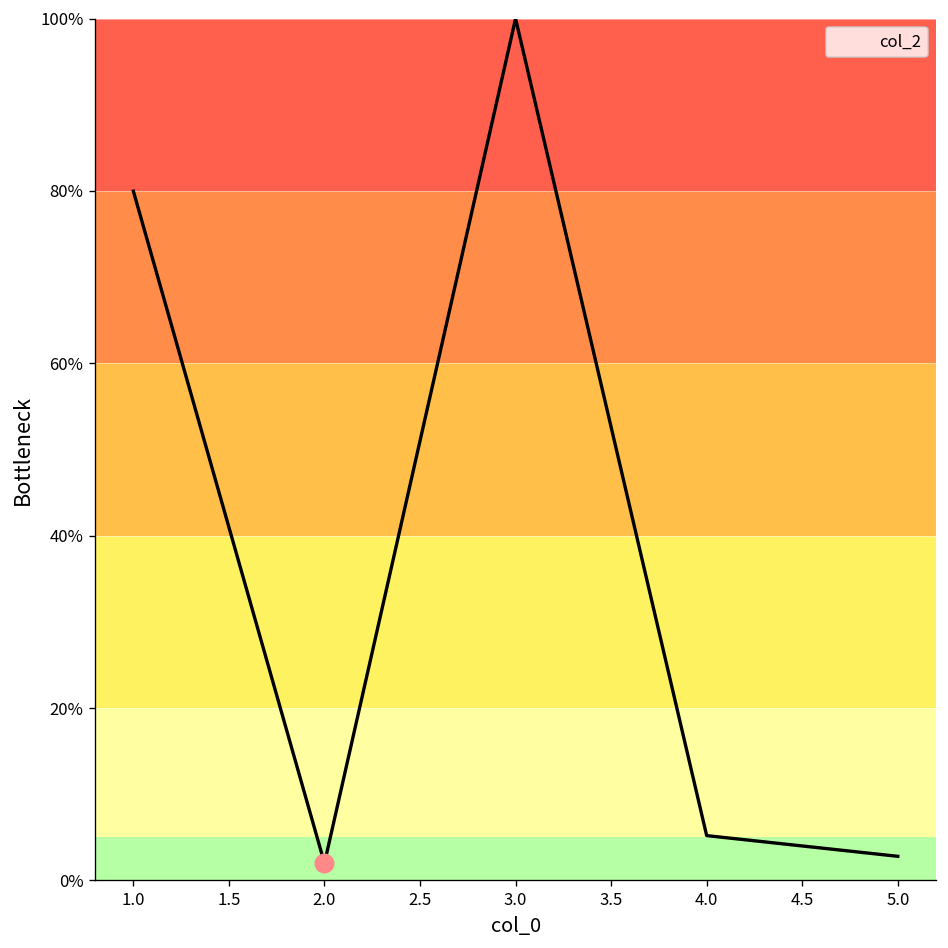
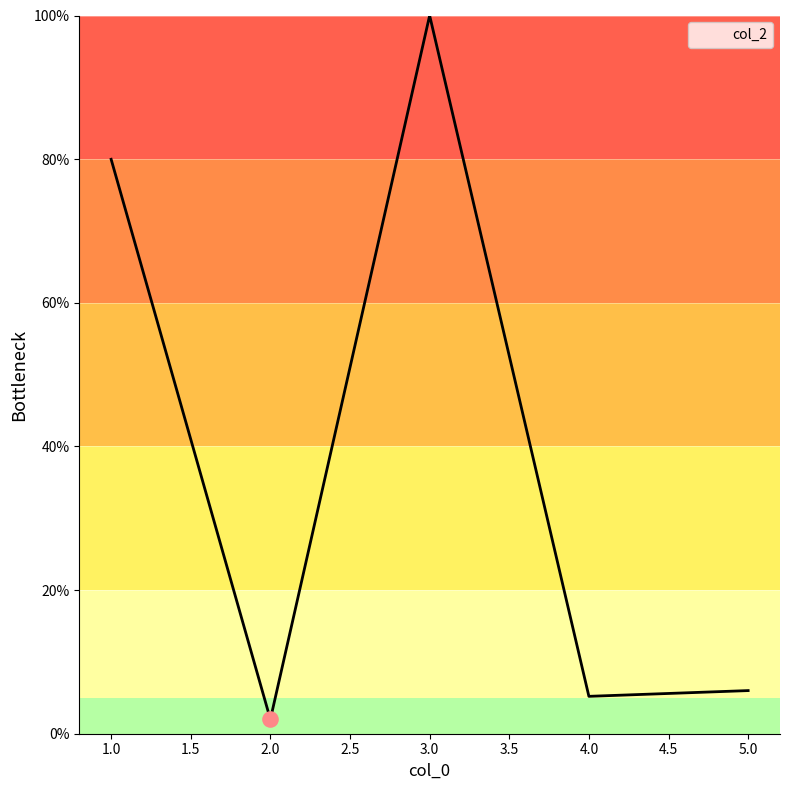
col_2, 5.0: 3% -> 6%
